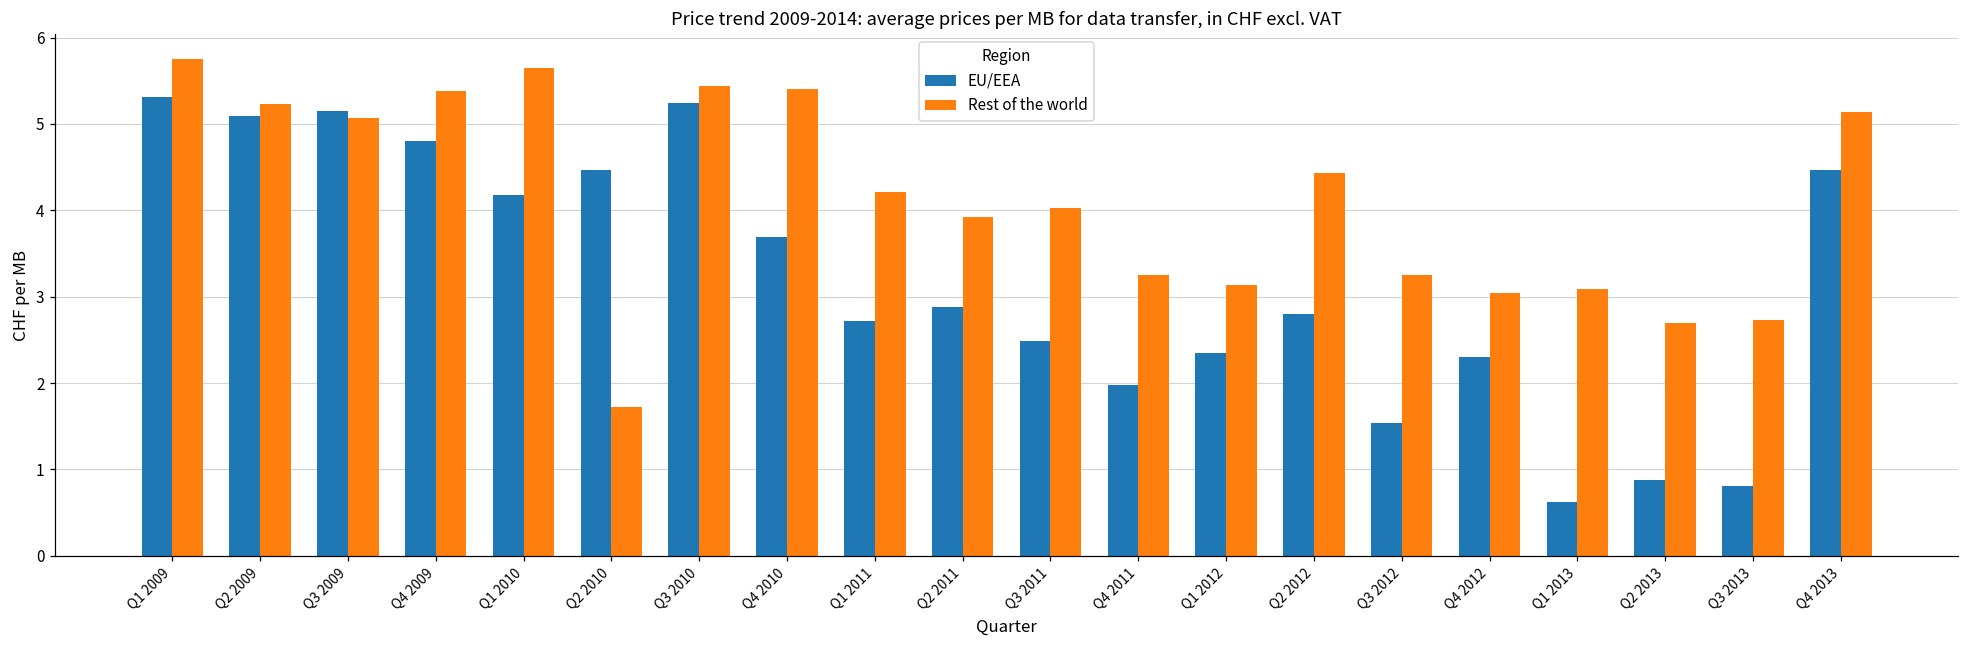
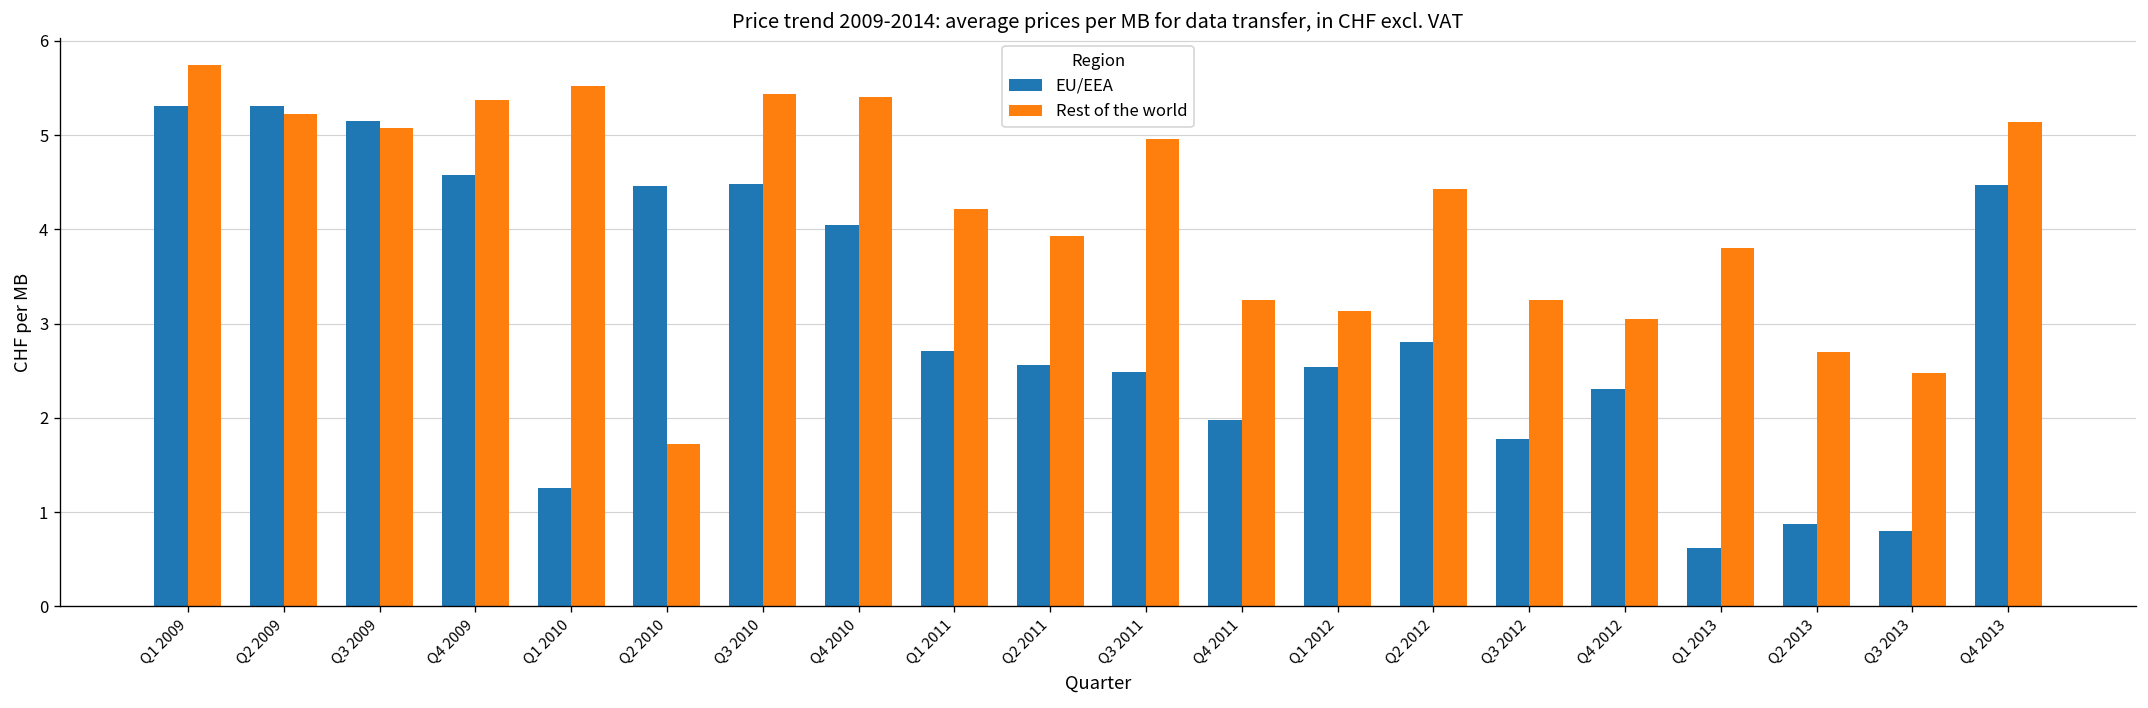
EU/EEA, Q2 2009: 5.1 -> 5.3
EU/EEA, Q4 2009: 4.8 -> 4.6
EU/EEA, Q1 2010: 4.2 -> 1.3
Rest of the world, Q1 2010: 5.6 -> 5.5
EU/EEA, Q3 2010: 5.2 -> 4.5
EU/EEA, Q4 2010: 3.7 -> 4.0
EU/EEA, Q2 2011: 2.9 -> 2.6
Rest of the world, Q3 2011: 4.0 -> 5.0
EU/EEA, Q1 2012: 2.4 -> 2.5
EU/EEA, Q3 2012: 1.5 -> 1.8
Rest of the world, Q1 2013: 3.1 -> 3.8
Rest of the world, Q3 2013: 2.7 -> 2.5
